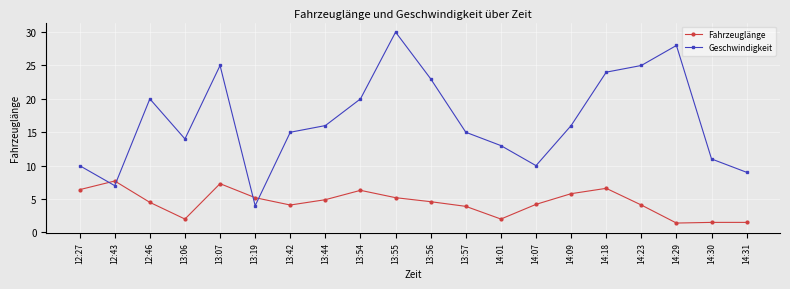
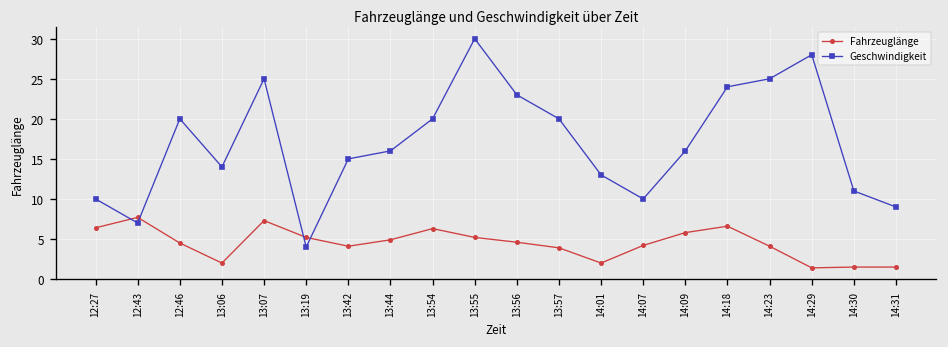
Geschwindigkeit, 13:57: 15 -> 20
